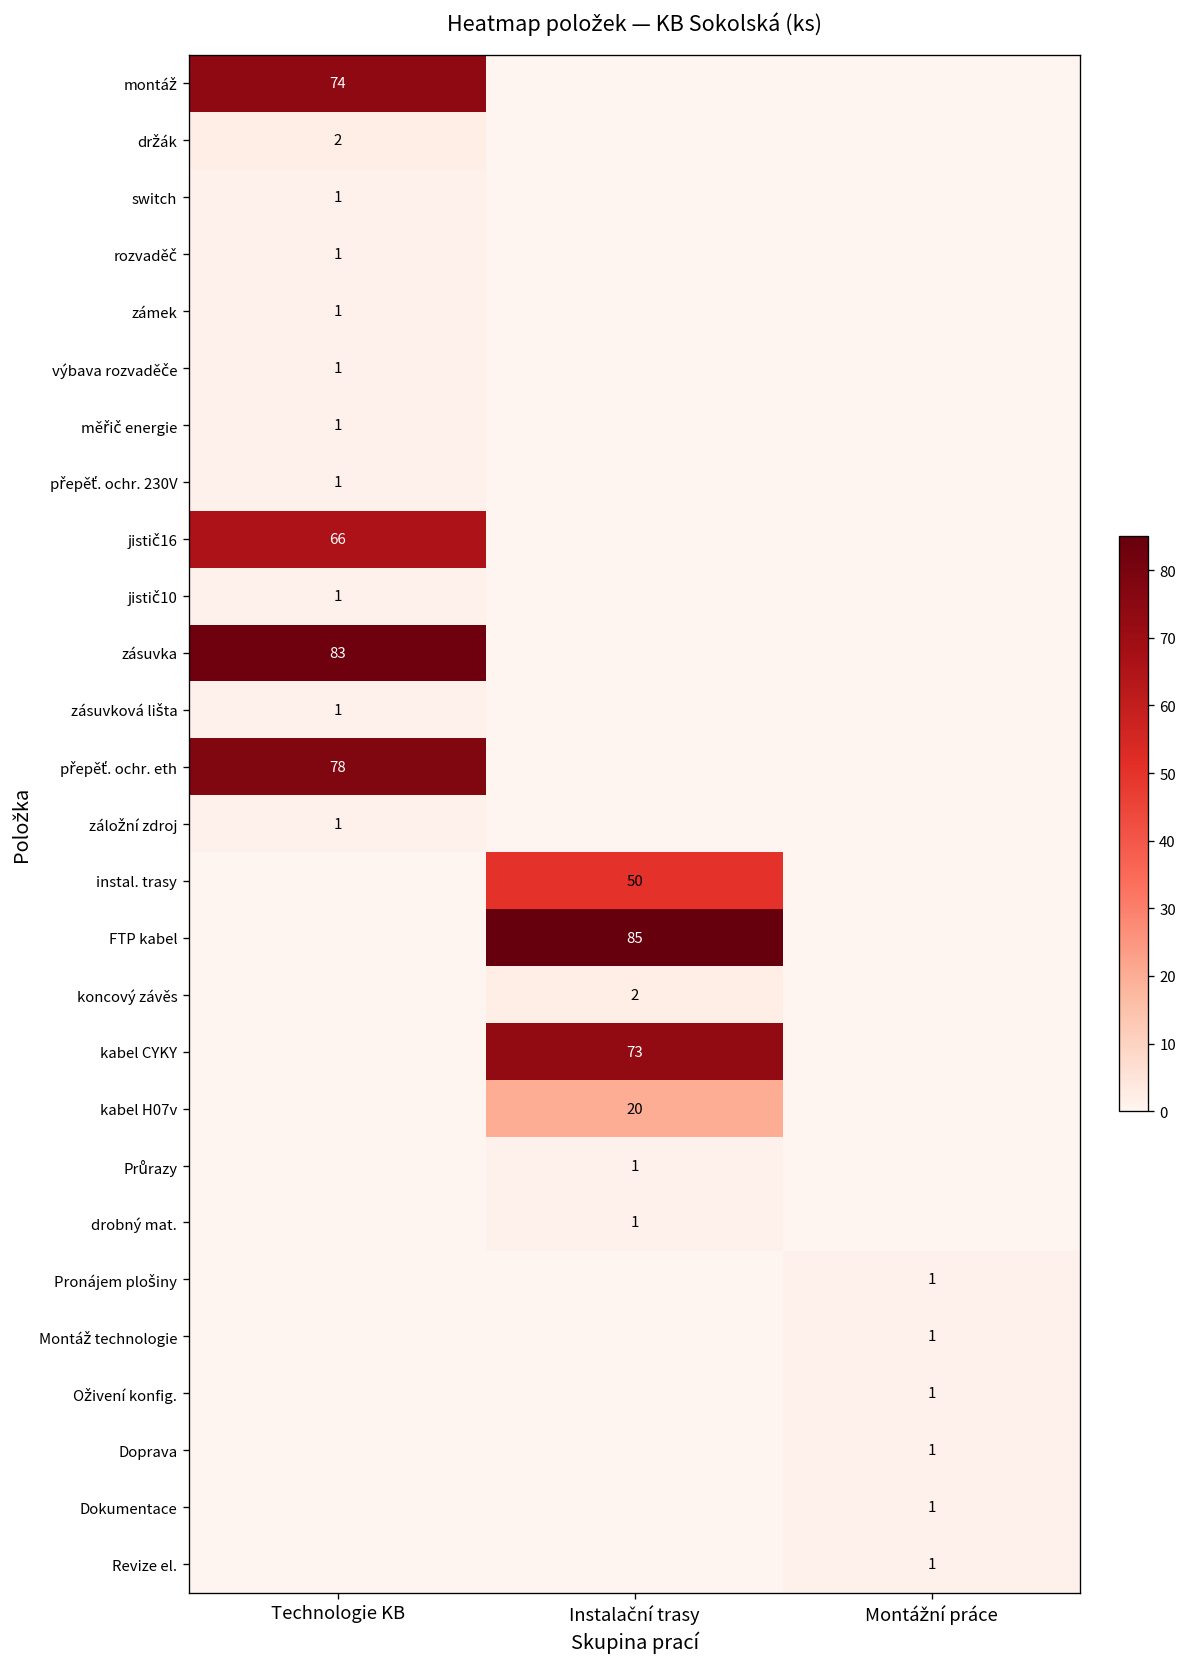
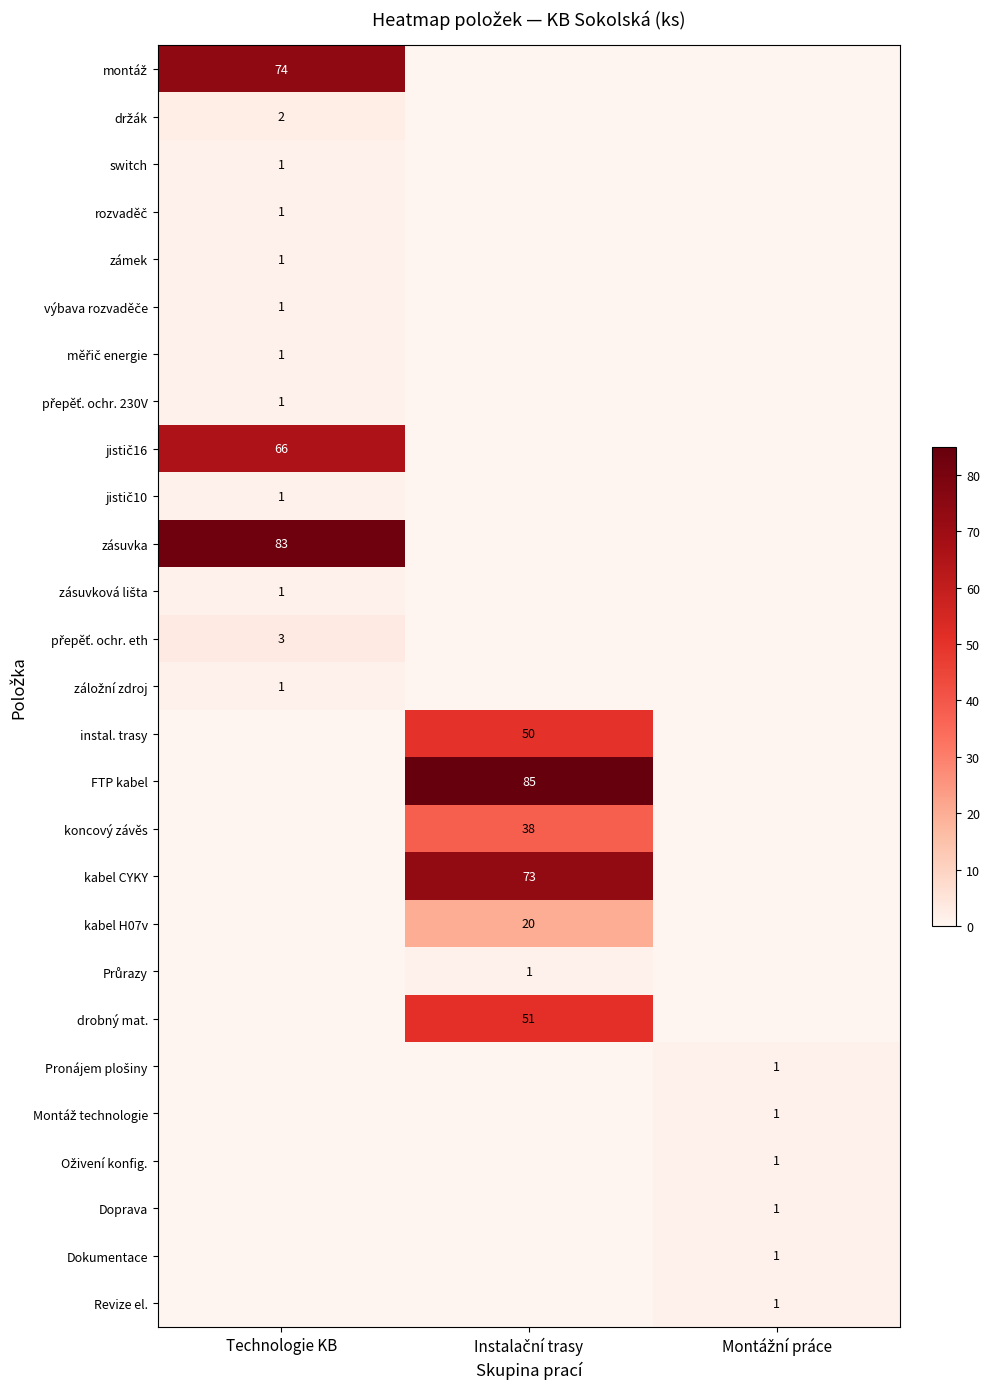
přepěť. ochr. eth, Technologie KB: 78 -> 3
koncový závěs, Instalační trasy: 2 -> 38
drobný mat., Instalační trasy: 1 -> 51
